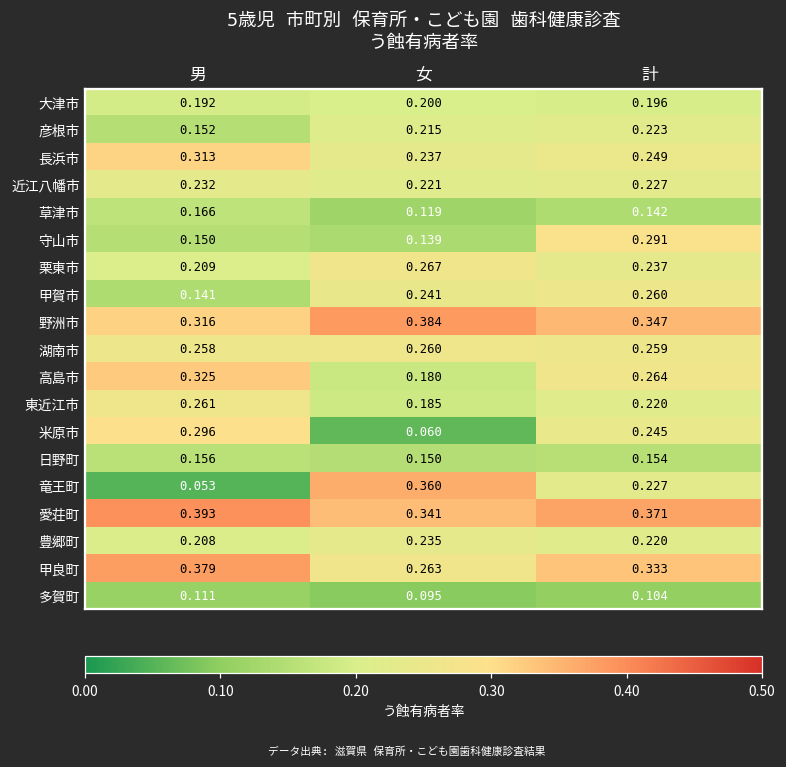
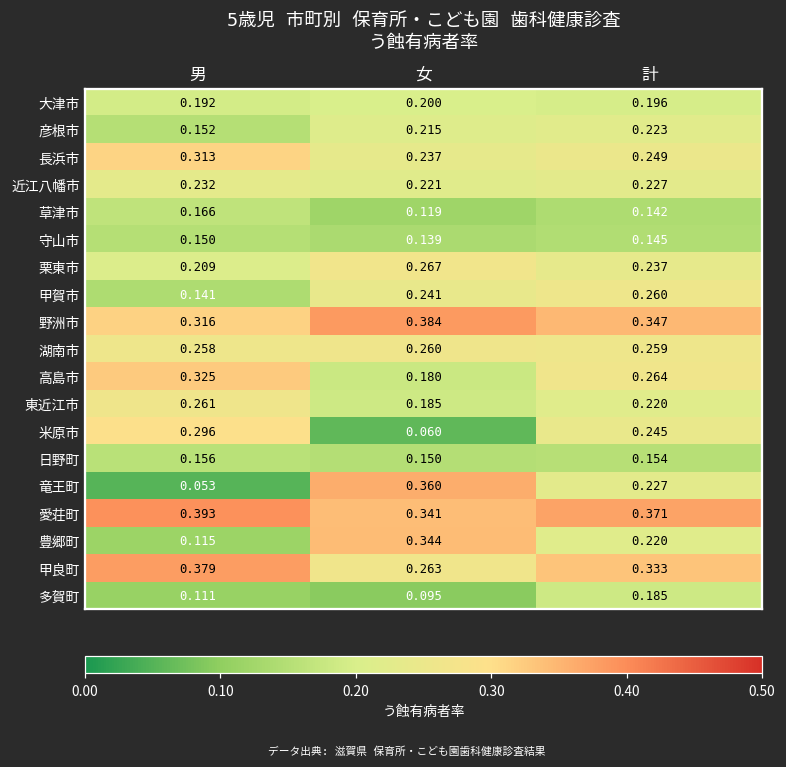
守山市, 計: 0.291 -> 0.145
豊郷町, 男: 0.208 -> 0.115
豊郷町, 女: 0.235 -> 0.344
多賀町, 計: 0.104 -> 0.185
